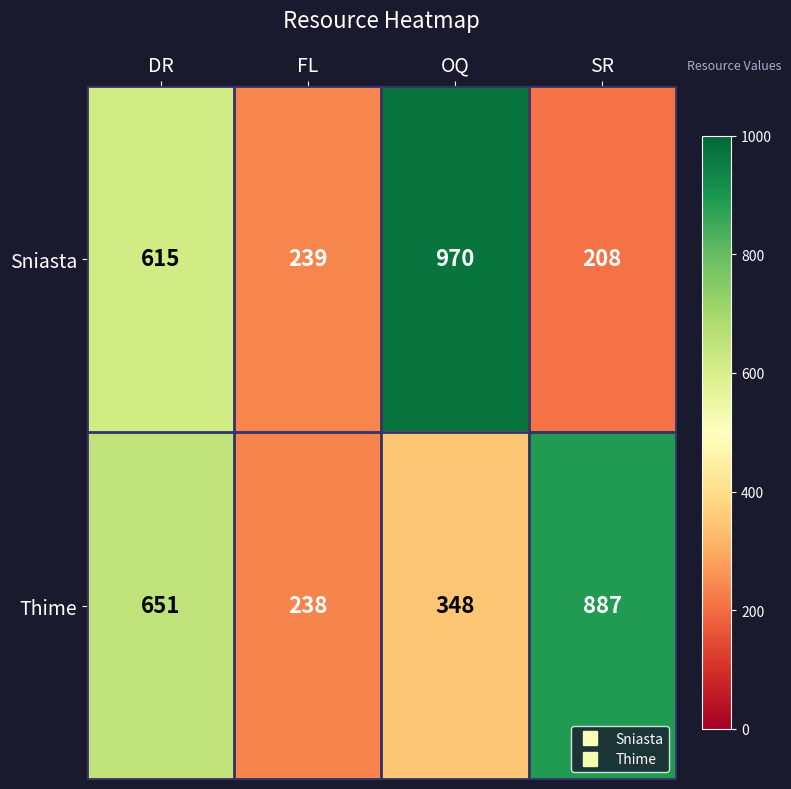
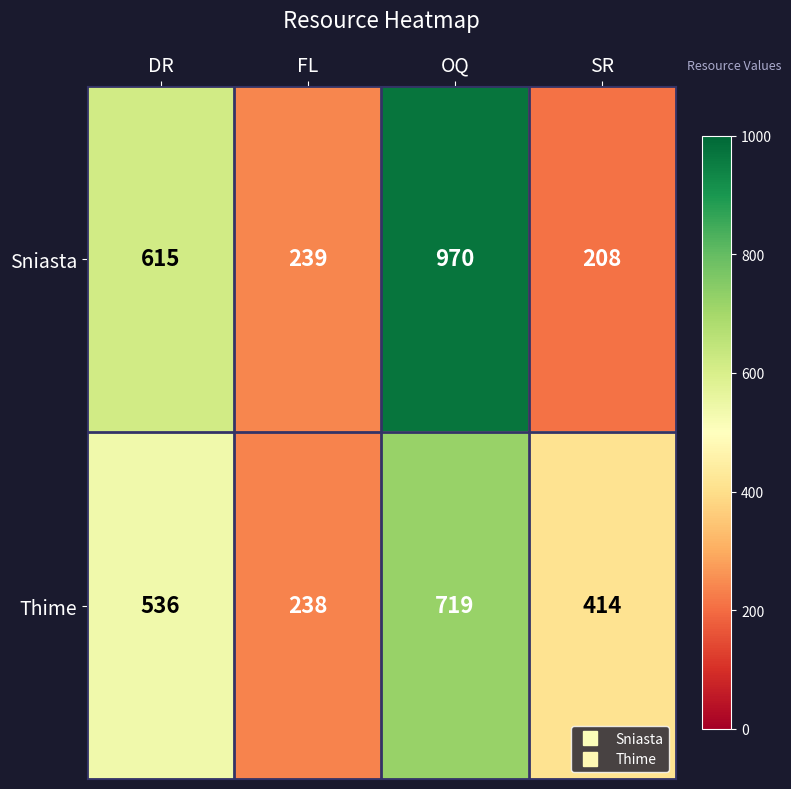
Thime, DR: 651 -> 536
Thime, OQ: 348 -> 719
Thime, SR: 887 -> 414
